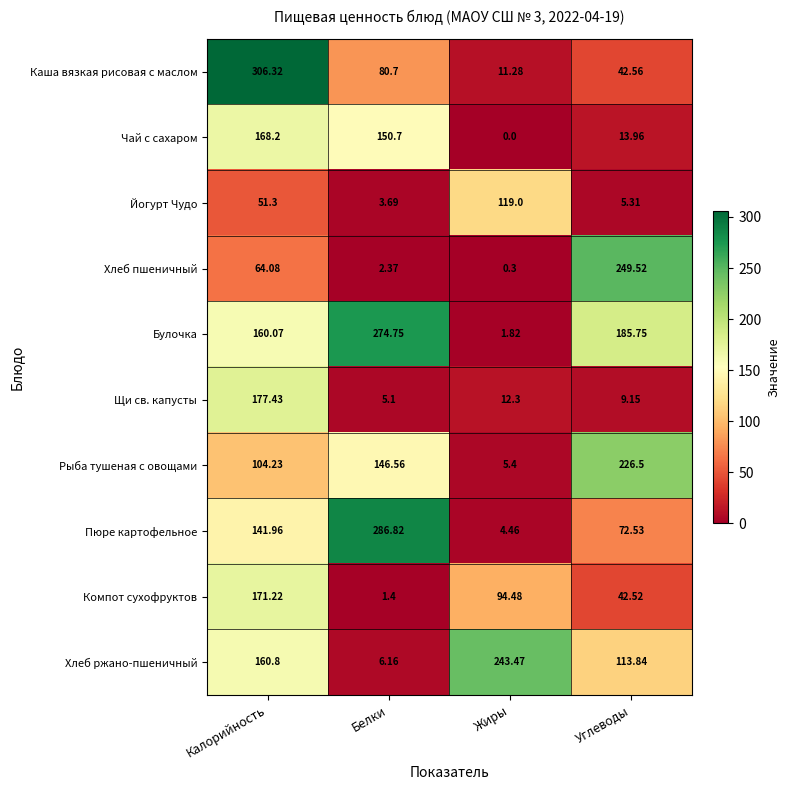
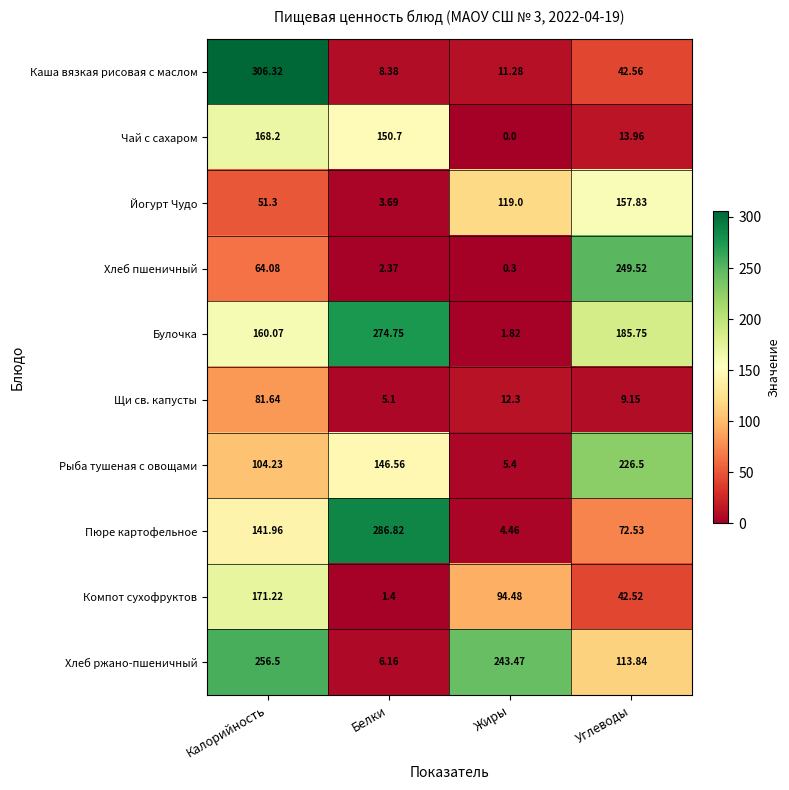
Каша вязкая рисовая с маслом, Белки: 80.7 -> 8.38
Йогурт Чудо, Углеводы: 5.31 -> 157.83
Щи св. капусты, Калорийность: 177.43 -> 81.64
Хлеб ржано-пшеничный, Калорийность: 160.8 -> 256.5
